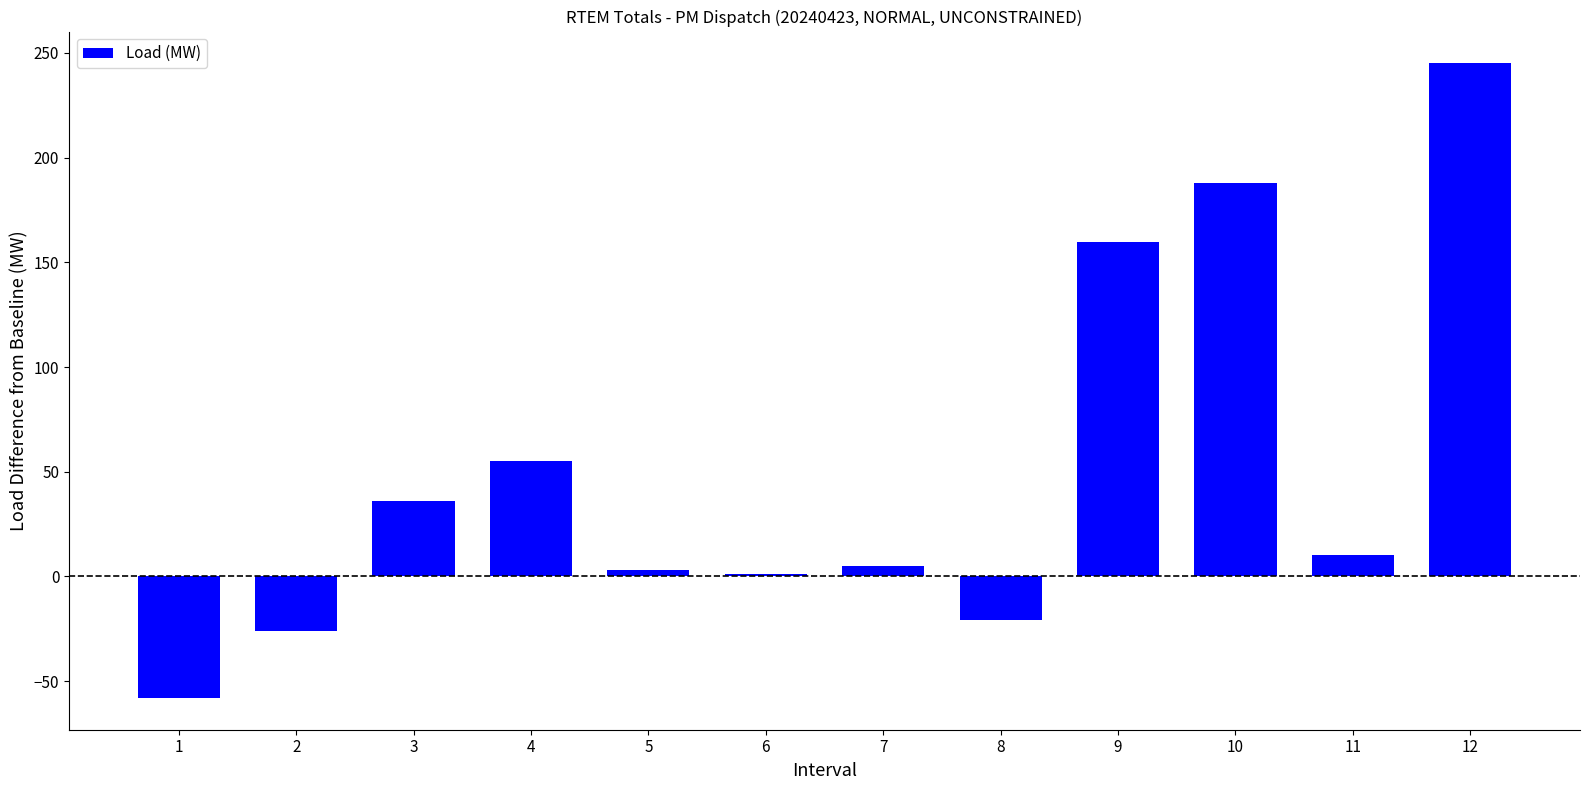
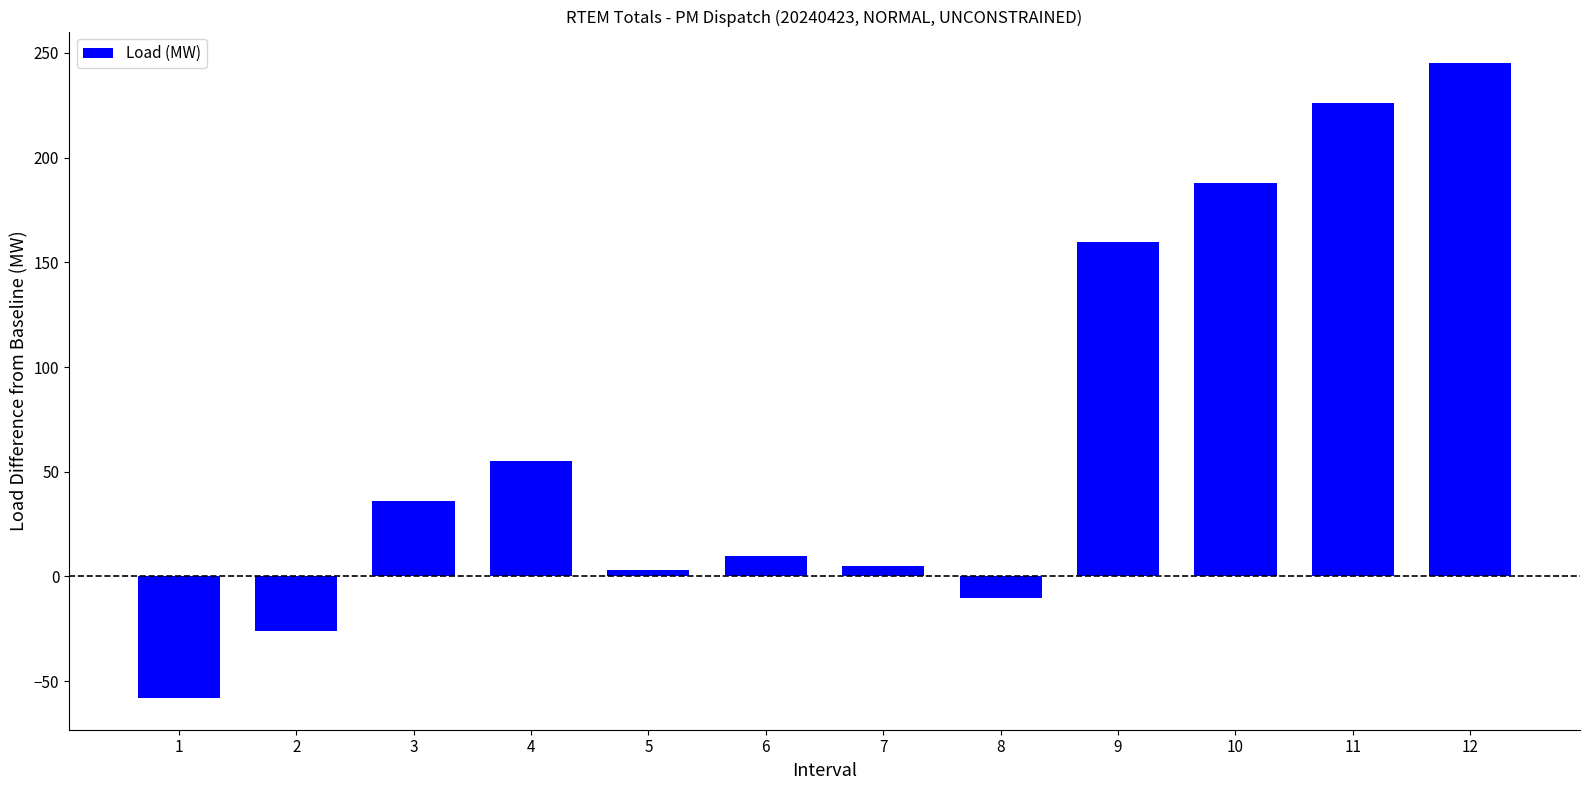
6: 1 -> 10
8: -21 -> -10
11: 10 -> 226
